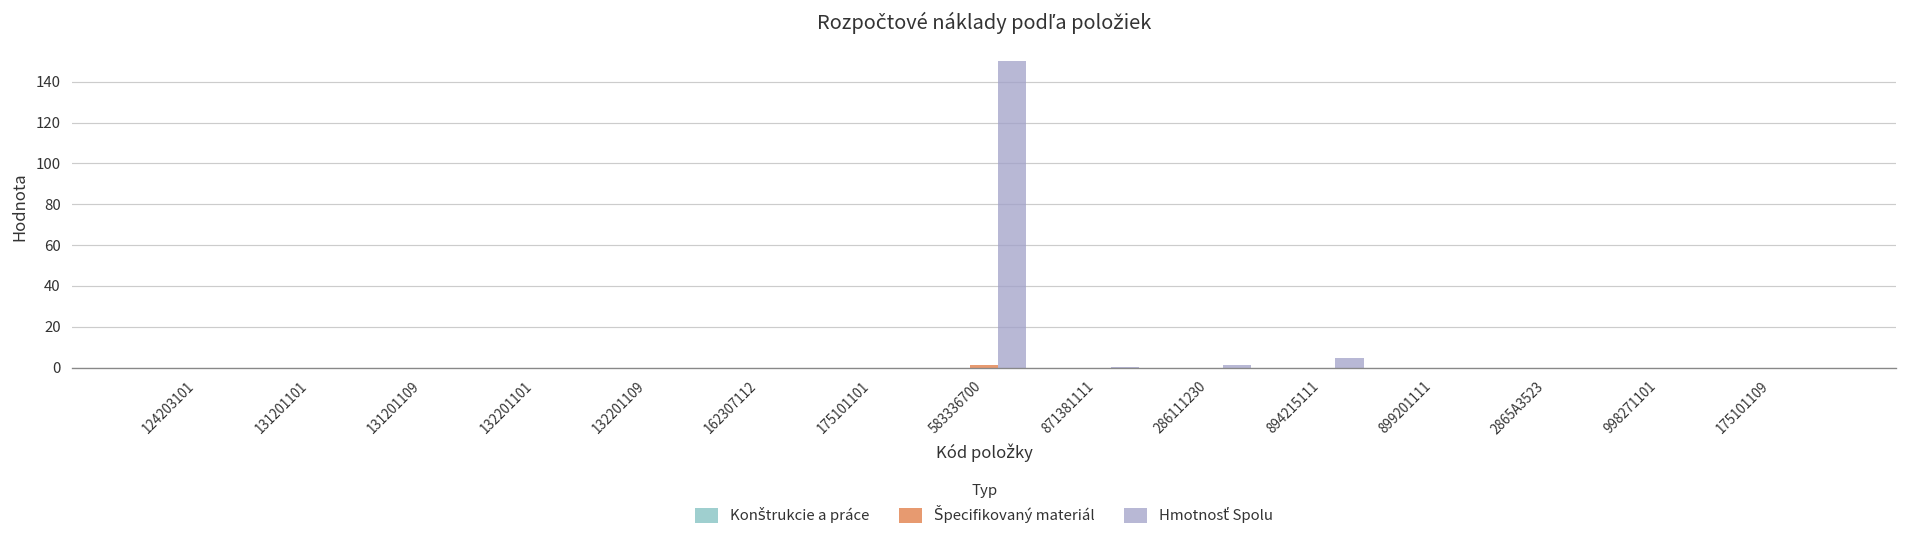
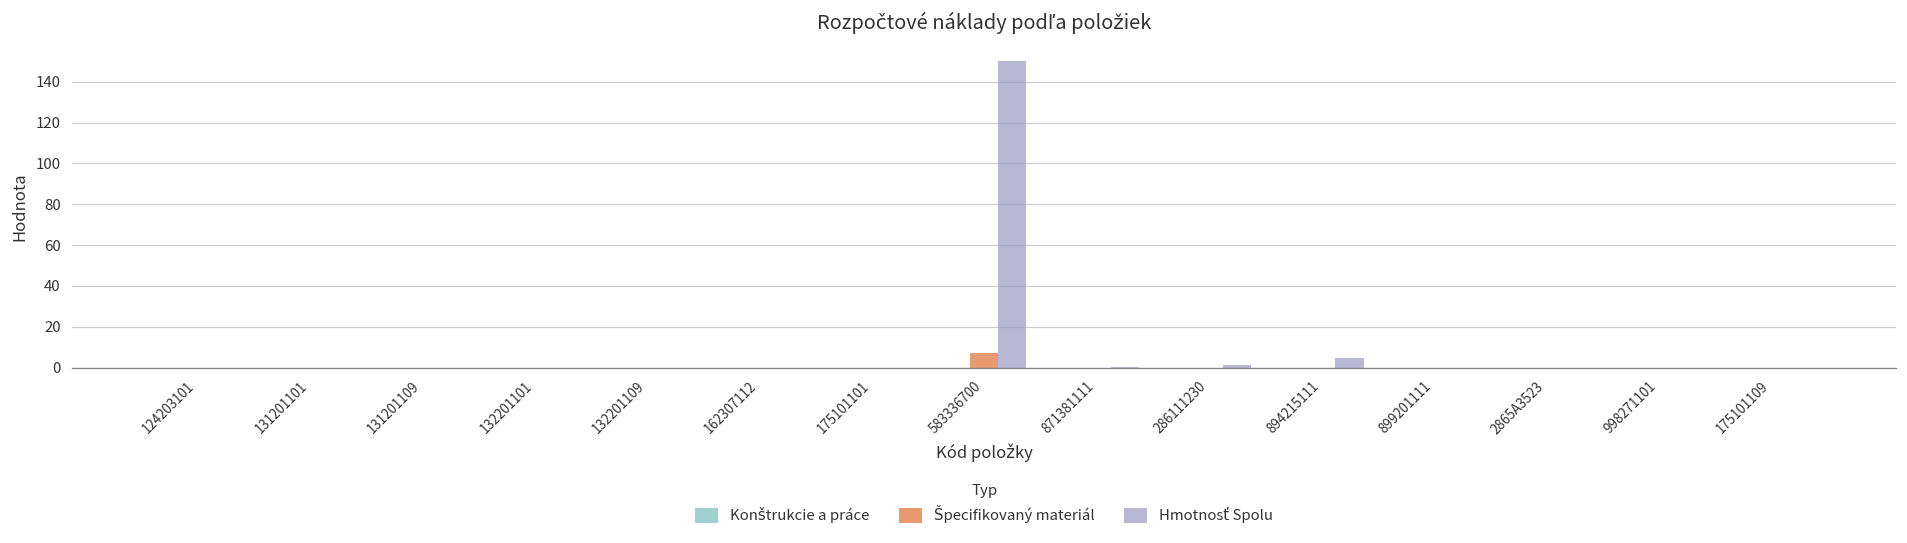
Špecifikovaný materiál, 583336700: 1 -> 7
